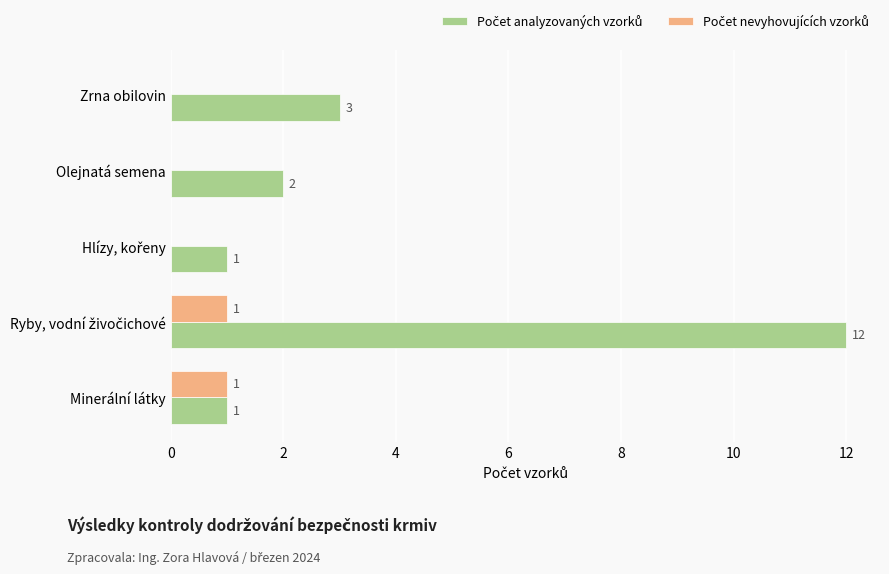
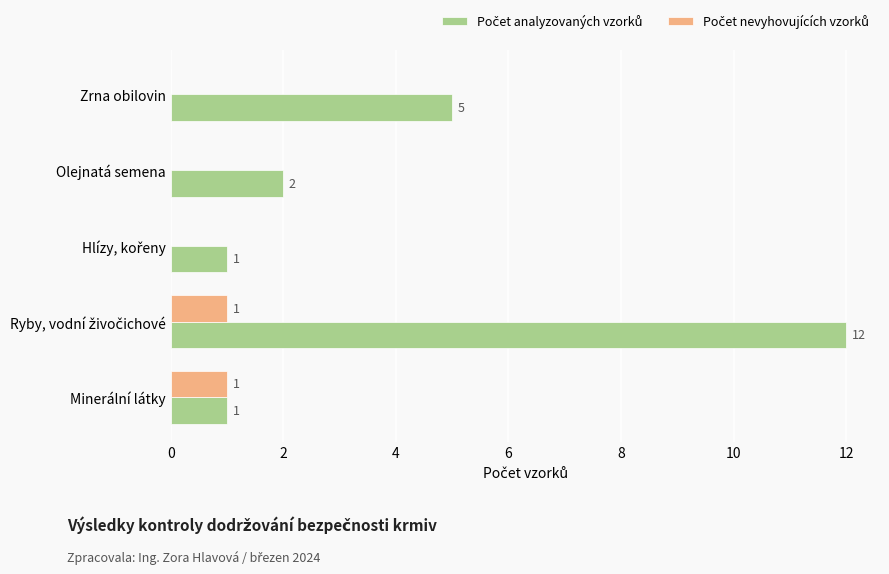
Počet analyzovaných vzorků, Zrna obilovin: 3 -> 5
